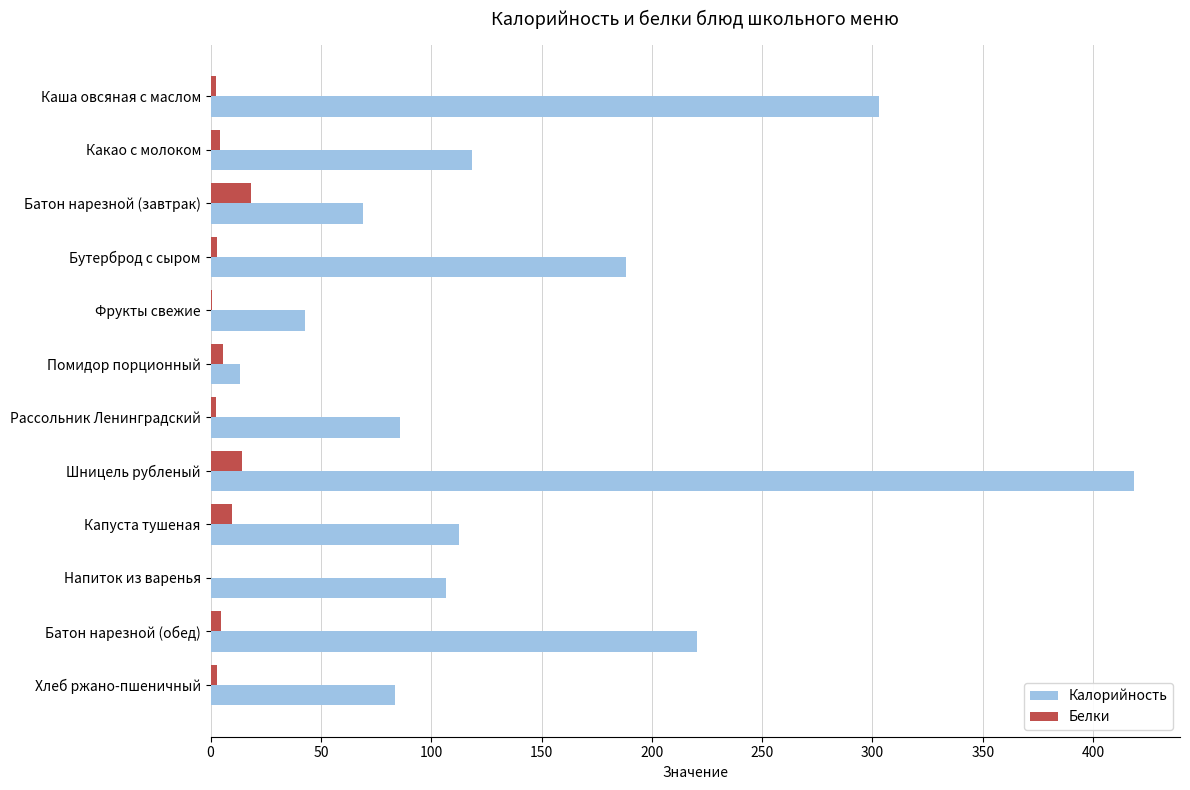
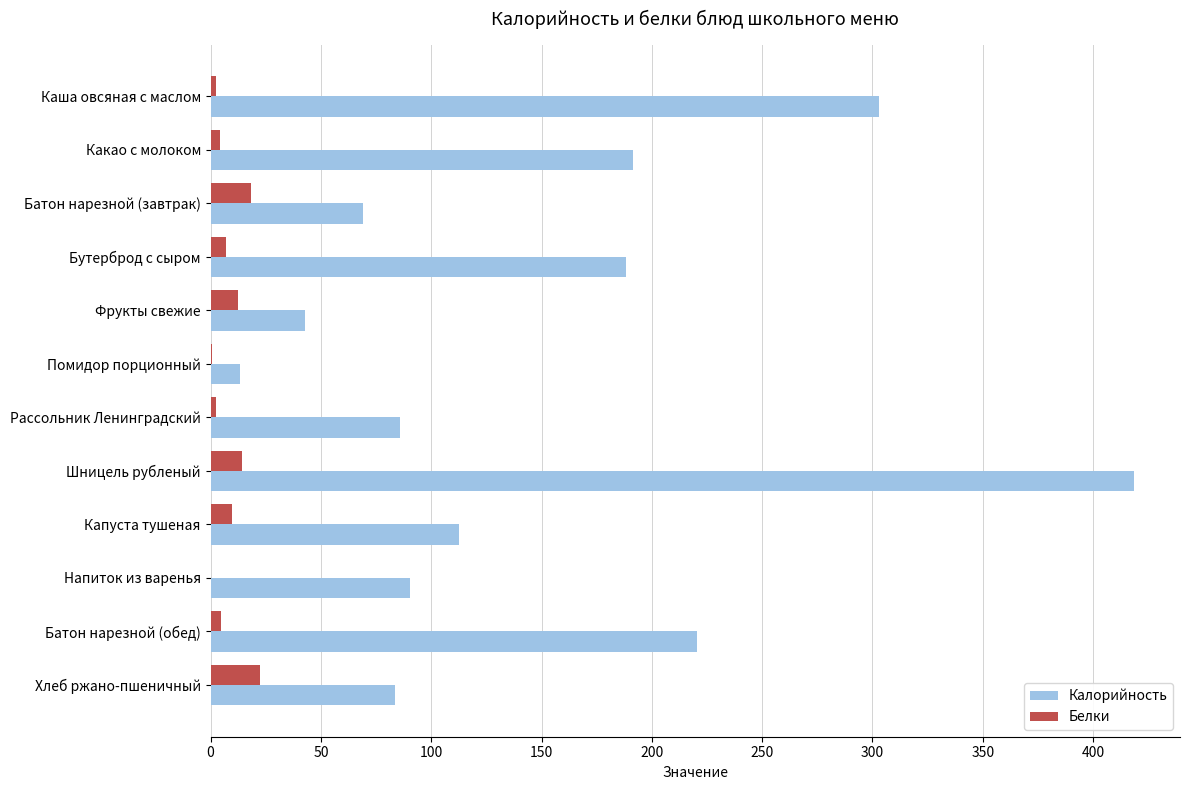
Калорийность, Какао с молоком: 119 -> 191
Белки, Бутерброд с сыром: 3 -> 7
Белки, Фрукты свежие: 1 -> 13
Белки, Помидор порционный: 6 -> 1
Калорийность, Напиток из варенья: 107 -> 90
Белки, Хлеб ржано-пшеничный: 3 -> 22
